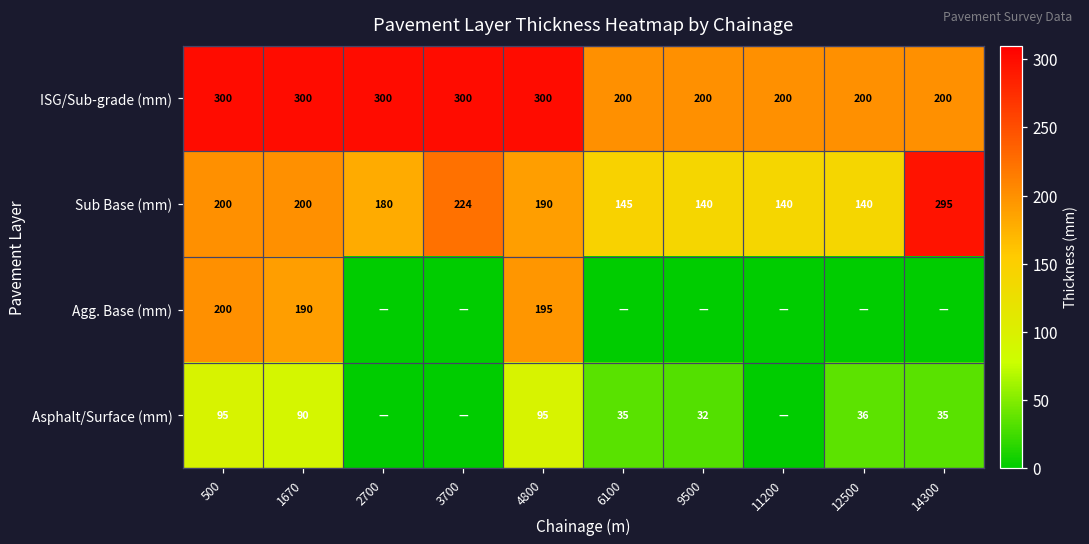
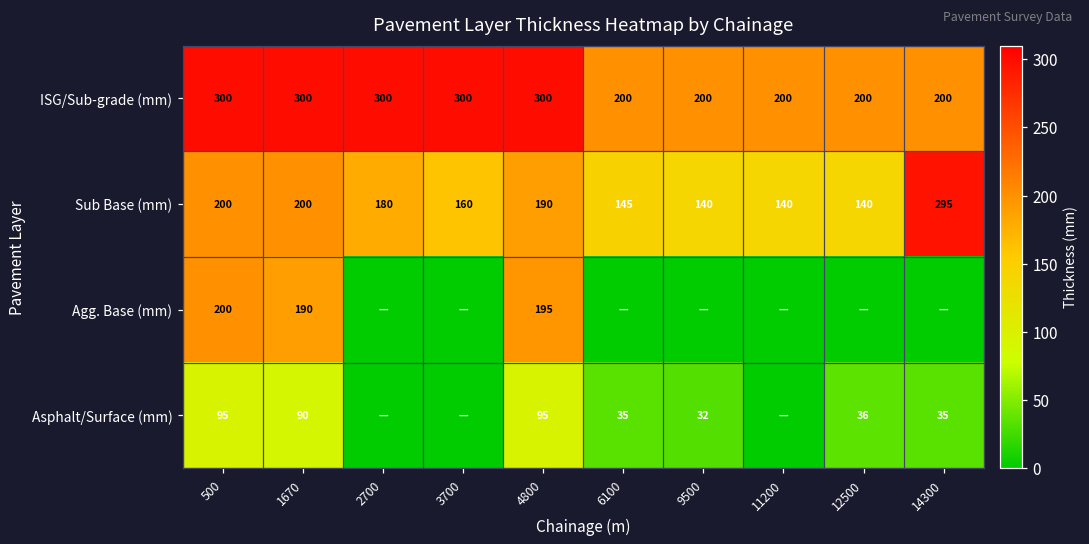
Sub Base (mm), 3700: 224 -> 160
